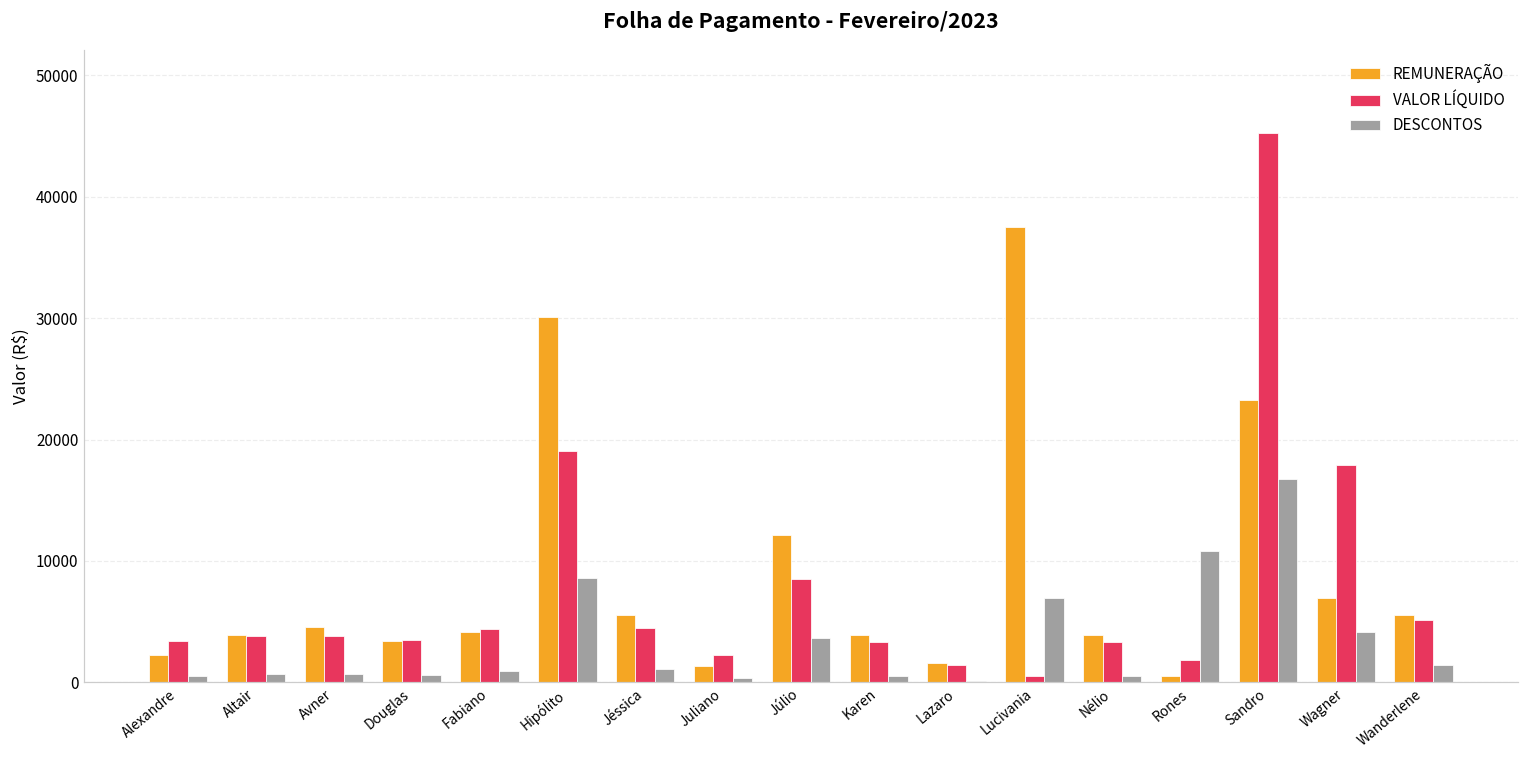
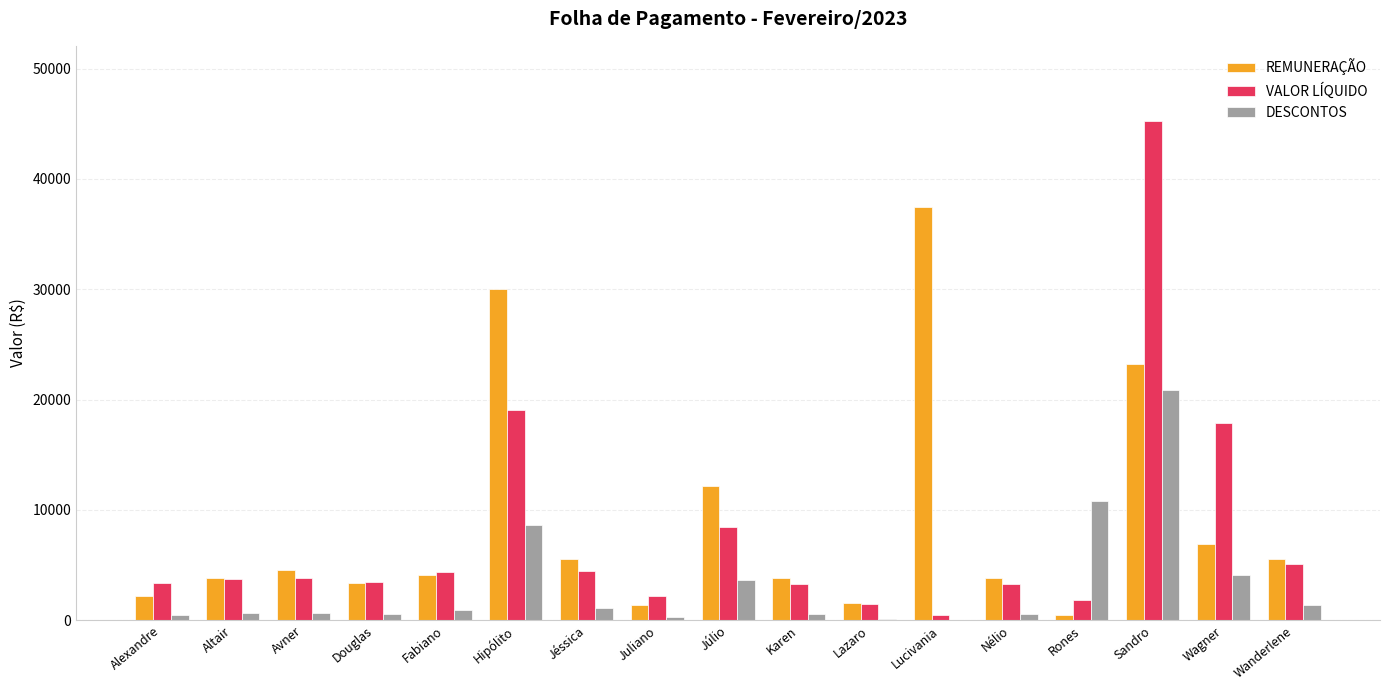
DESCONTOS, Lucivania: 6900 -> 100
DESCONTOS, Sandro: 16700 -> 20800
